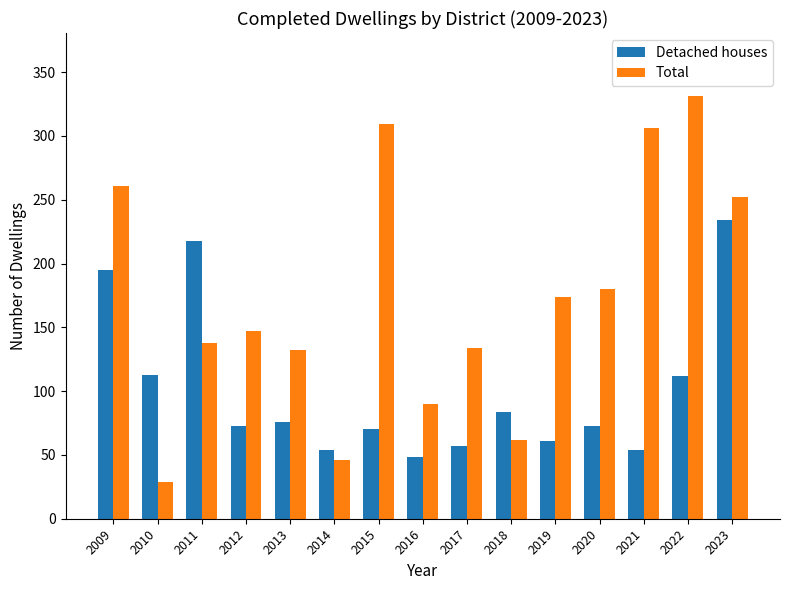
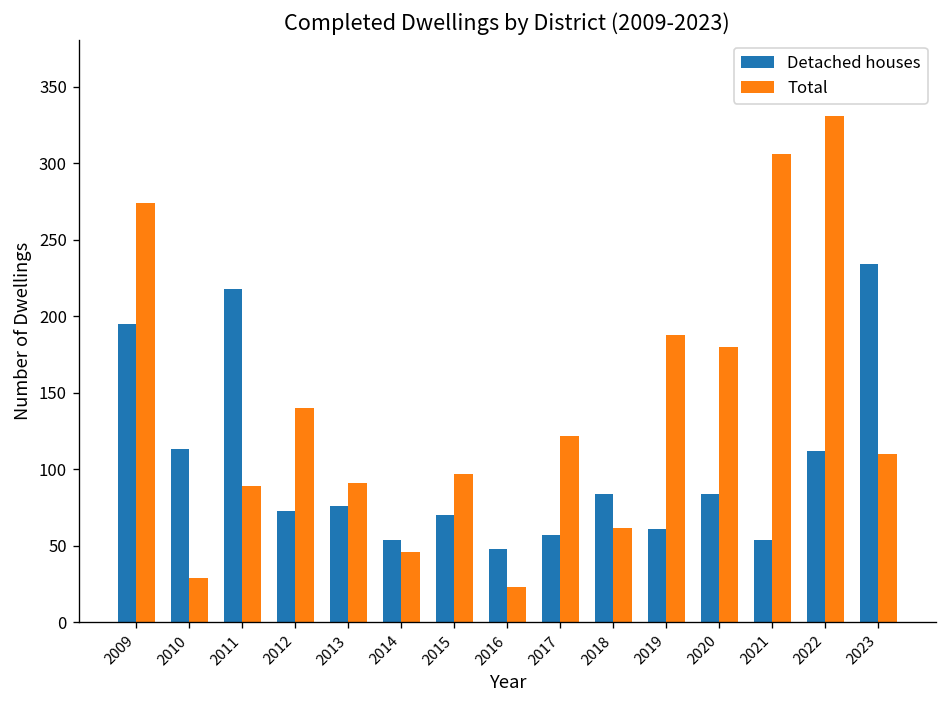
Total, 2009: 261 -> 274
Total, 2011: 138 -> 89
Total, 2012: 147 -> 140
Total, 2013: 132 -> 91
Total, 2015: 309 -> 97
Total, 2016: 90 -> 23
Total, 2017: 134 -> 122
Total, 2019: 174 -> 188
Detached houses, 2020: 73 -> 84
Total, 2023: 252 -> 110
